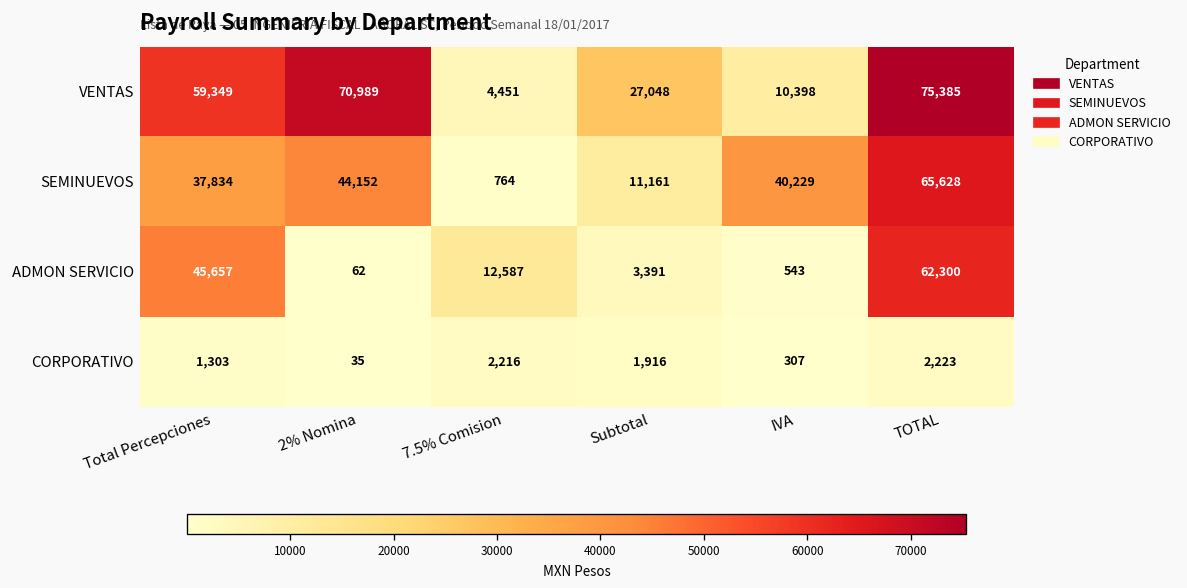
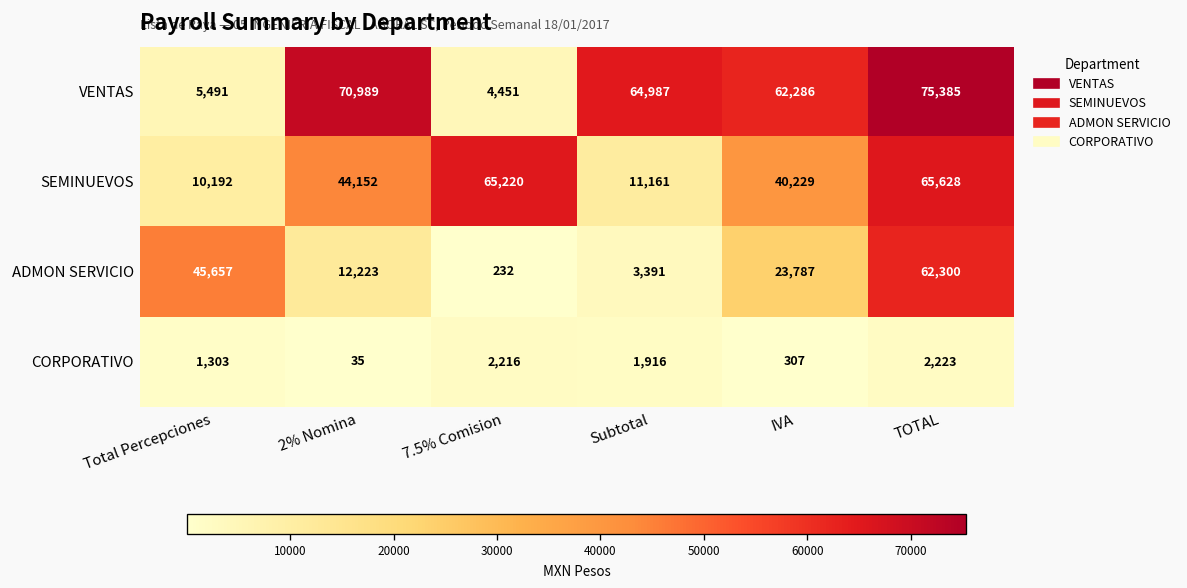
VENTAS, Total Percepciones: 59,349 -> 5,491
VENTAS, Subtotal: 27,048 -> 64,987
VENTAS, IVA: 10,398 -> 62,286
SEMINUEVOS, Total Percepciones: 37,834 -> 10,192
SEMINUEVOS, 7.5% Comision: 764 -> 65,220
ADMON SERVICIO, 2% Nomina: 62 -> 12,223
ADMON SERVICIO, 7.5% Comision: 12,587 -> 232
ADMON SERVICIO, IVA: 543 -> 23,787
